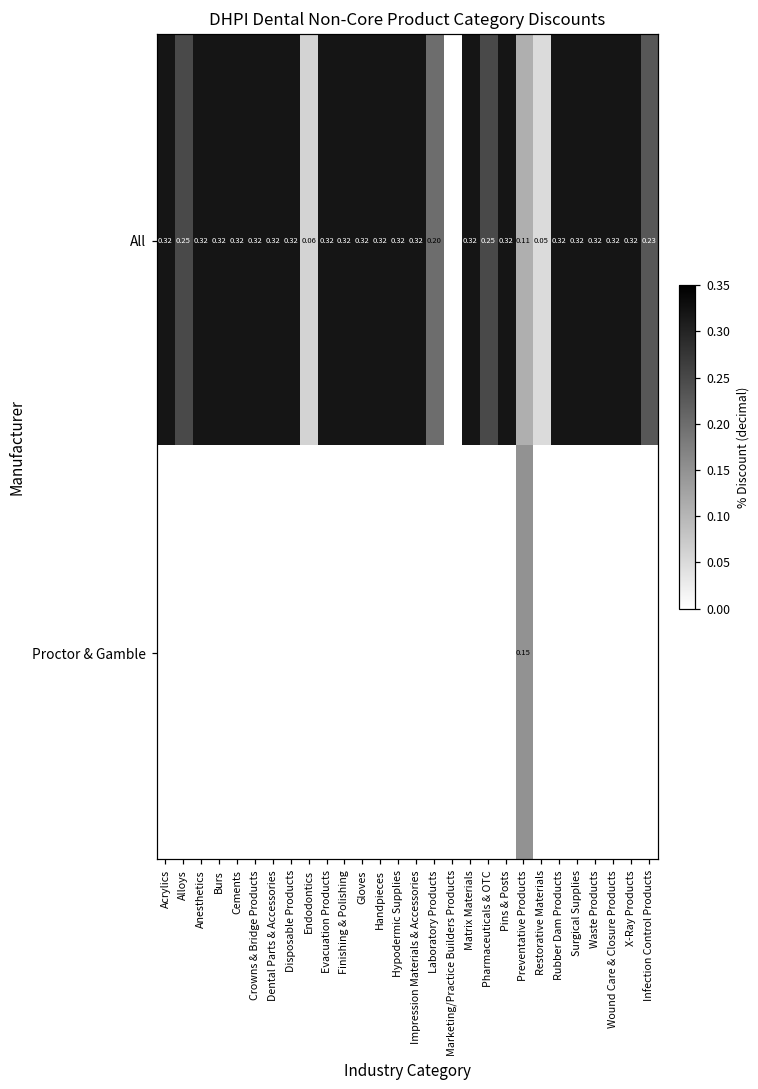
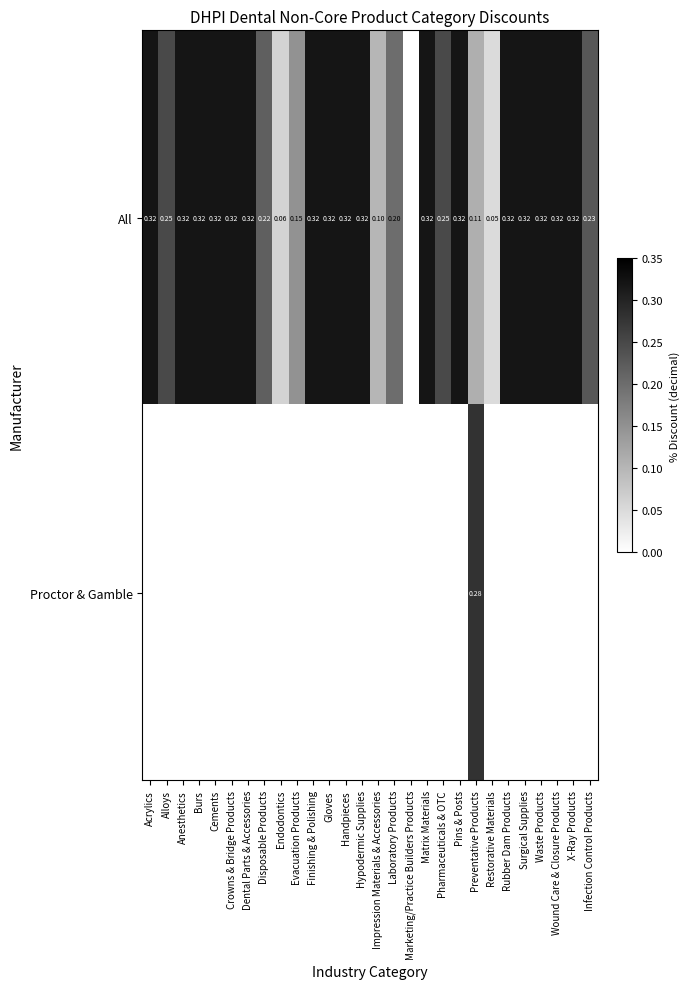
All, Disposable Products: 0.32 -> 0.22
All, Evacuation Products: 0.32 -> 0.15
All, Impression Materials & Accessories: 0.32 -> 0.10
Proctor & Gamble, Preventative Products: 0.15 -> 0.28
